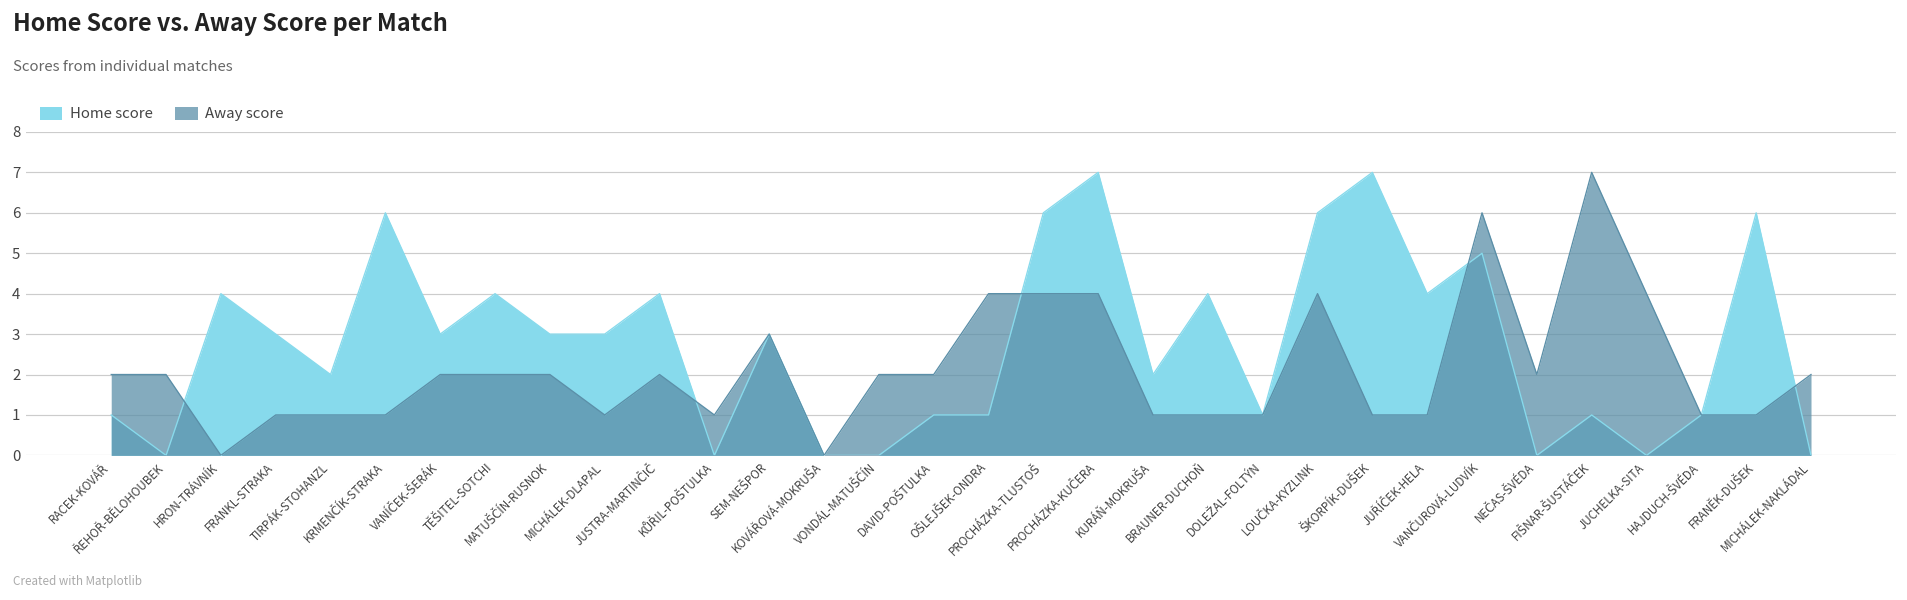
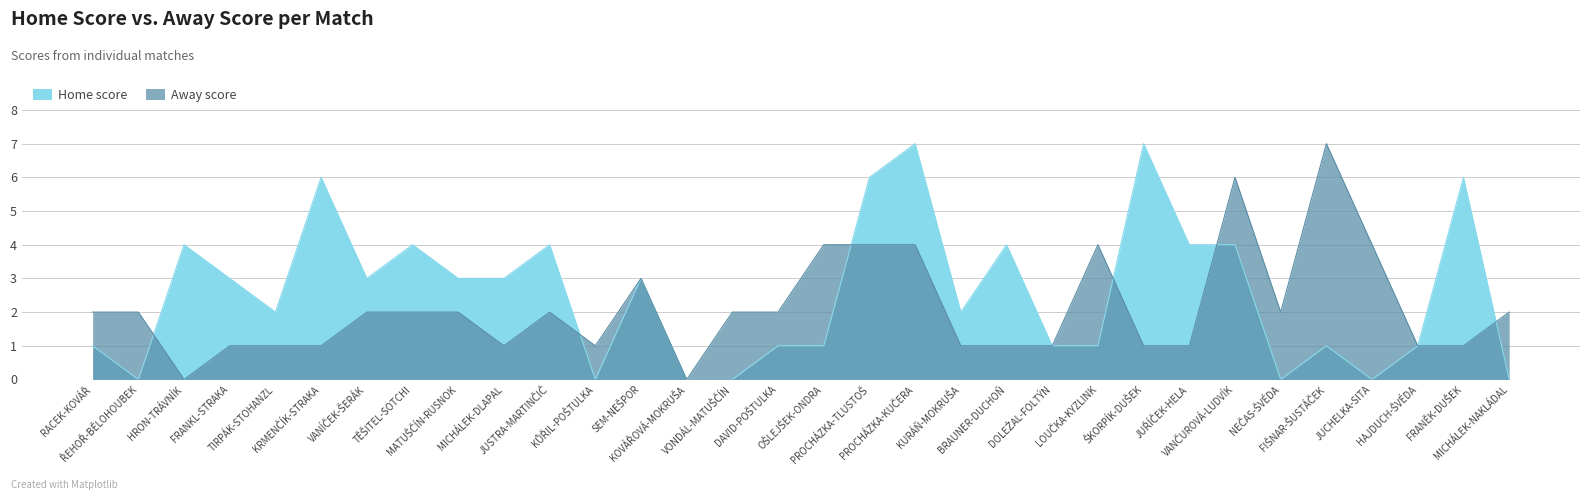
Home score, LOUČKA-KYZLINK: 6 -> 1
Home score, VANČUROVÁ-LUDVÍK: 5 -> 4
